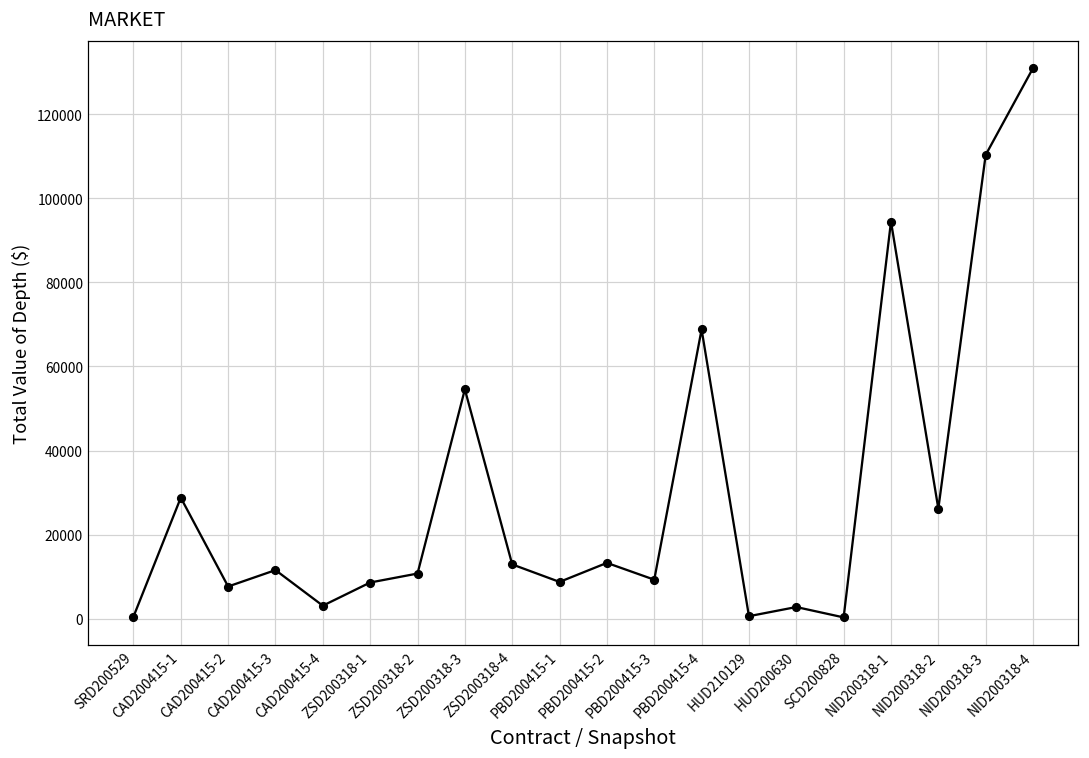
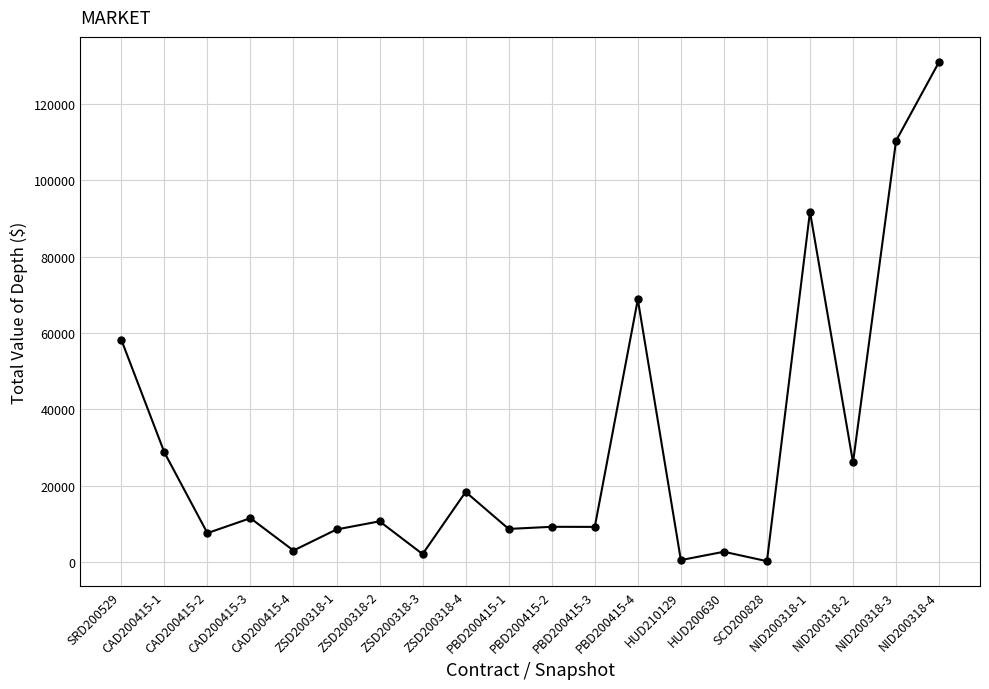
SRD200529: 0 -> 58000
ZSD200318-3: 55000 -> 2000
ZSD200318-4: 13000 -> 18000
PBD200415-2: 13000 -> 9000
NID200318-1: 94000 -> 92000
